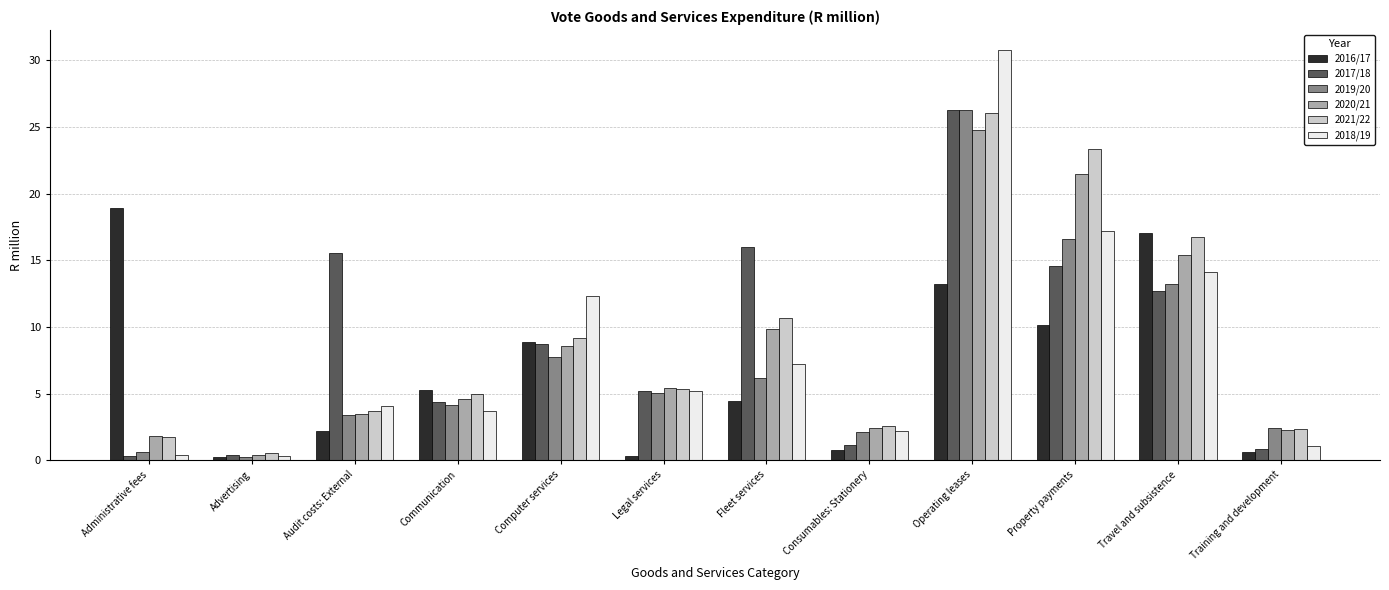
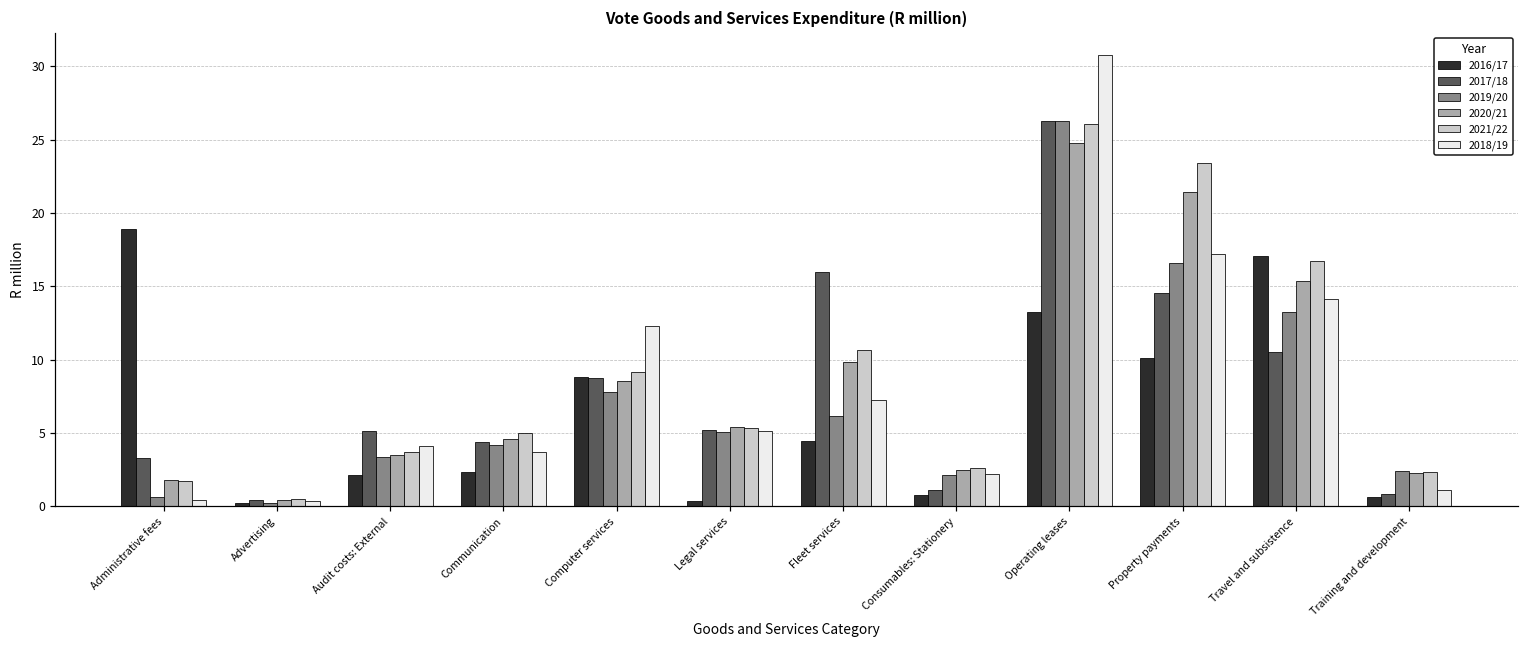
2017/18, Administrative fees: 0.4 -> 3.3
2017/18, Audit costs: External: 15.5 -> 5.2
2016/17, Communication: 5.3 -> 2.3
2017/18, Travel and subsistence: 12.7 -> 10.6
